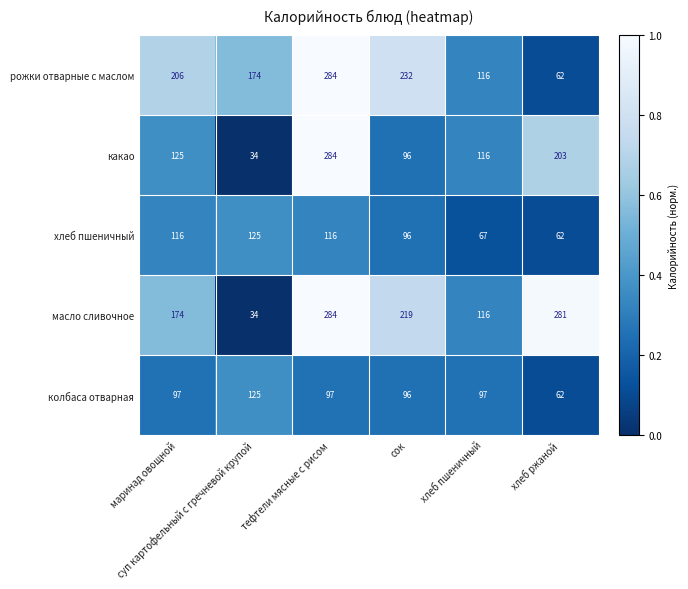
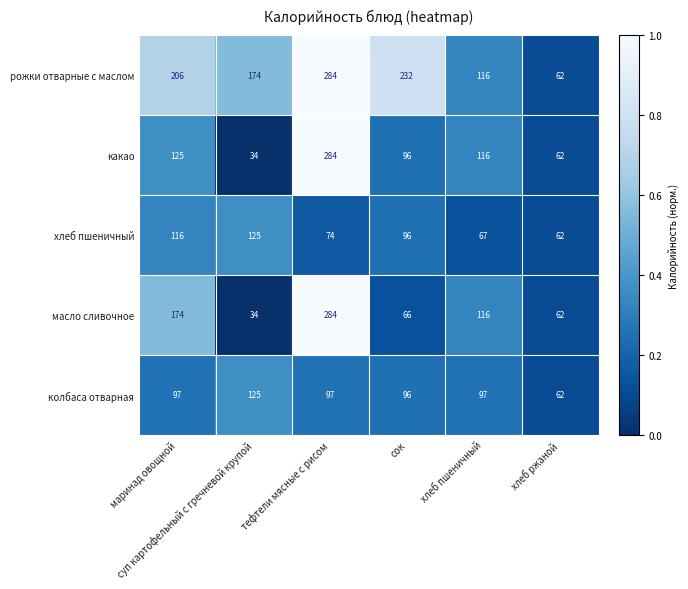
какао, хлеб ржаной: 203 -> 62
хлеб пшеничный, тефтели мясные с рисом: 116 -> 74
масло сливочное, сок: 219 -> 66
масло сливочное, хлеб ржаной: 281 -> 62
